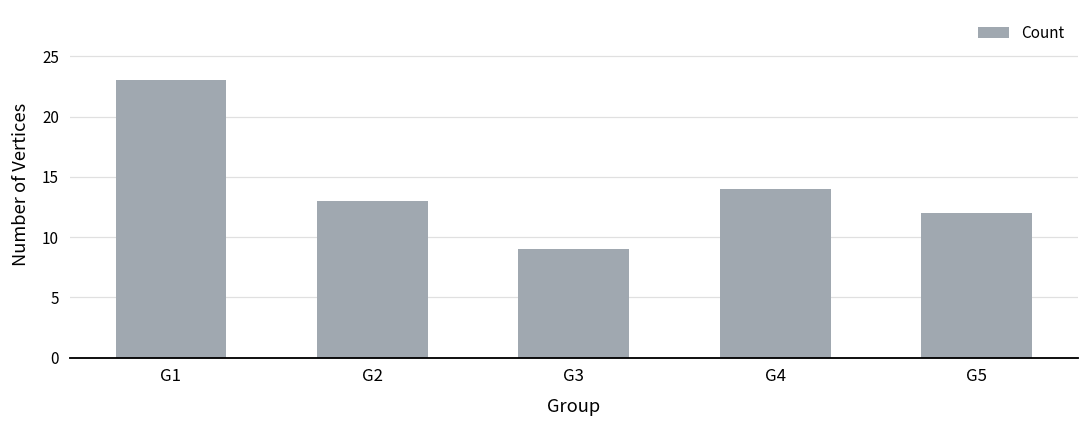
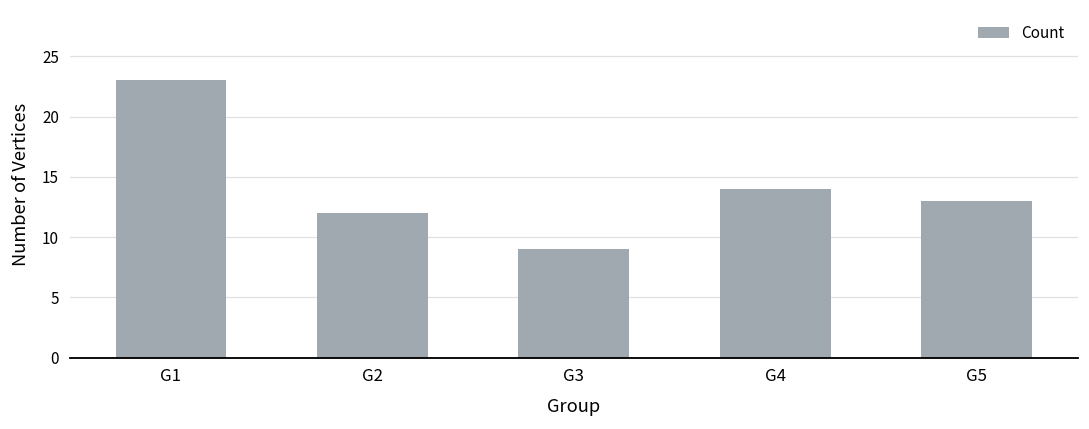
G2: 13 -> 12
G5: 12 -> 13
